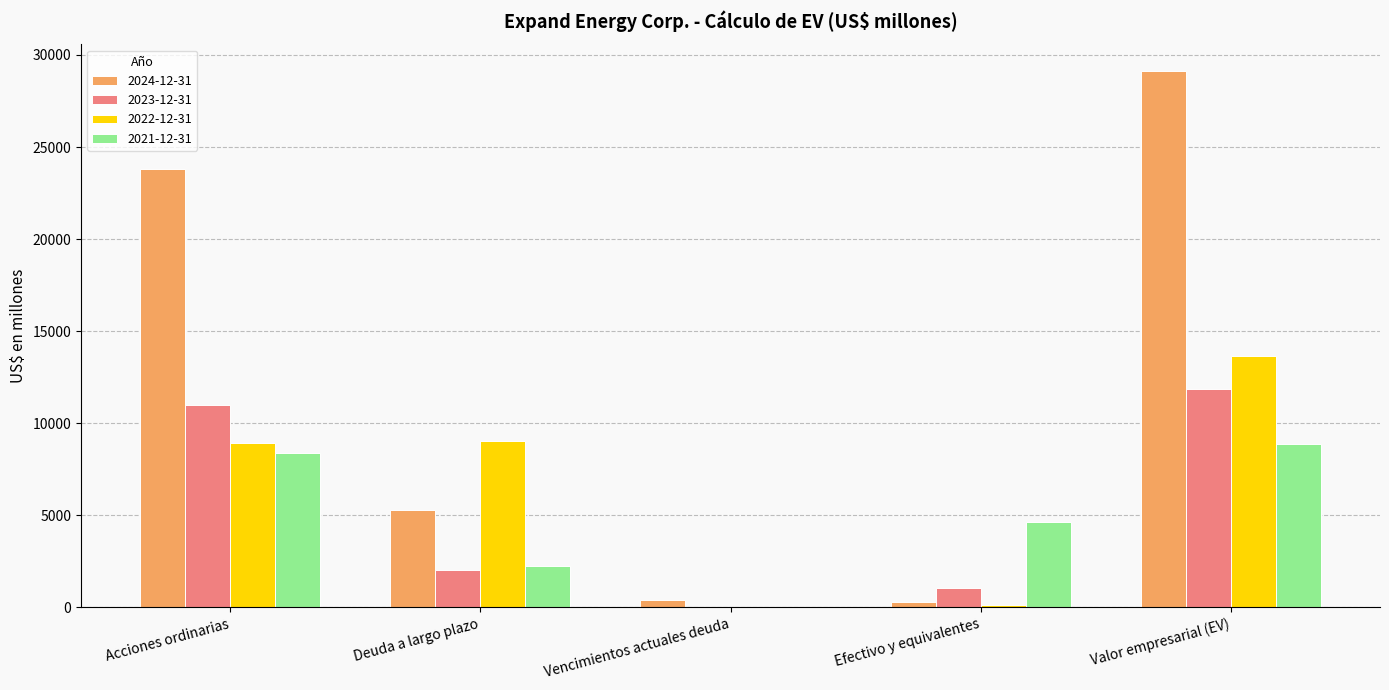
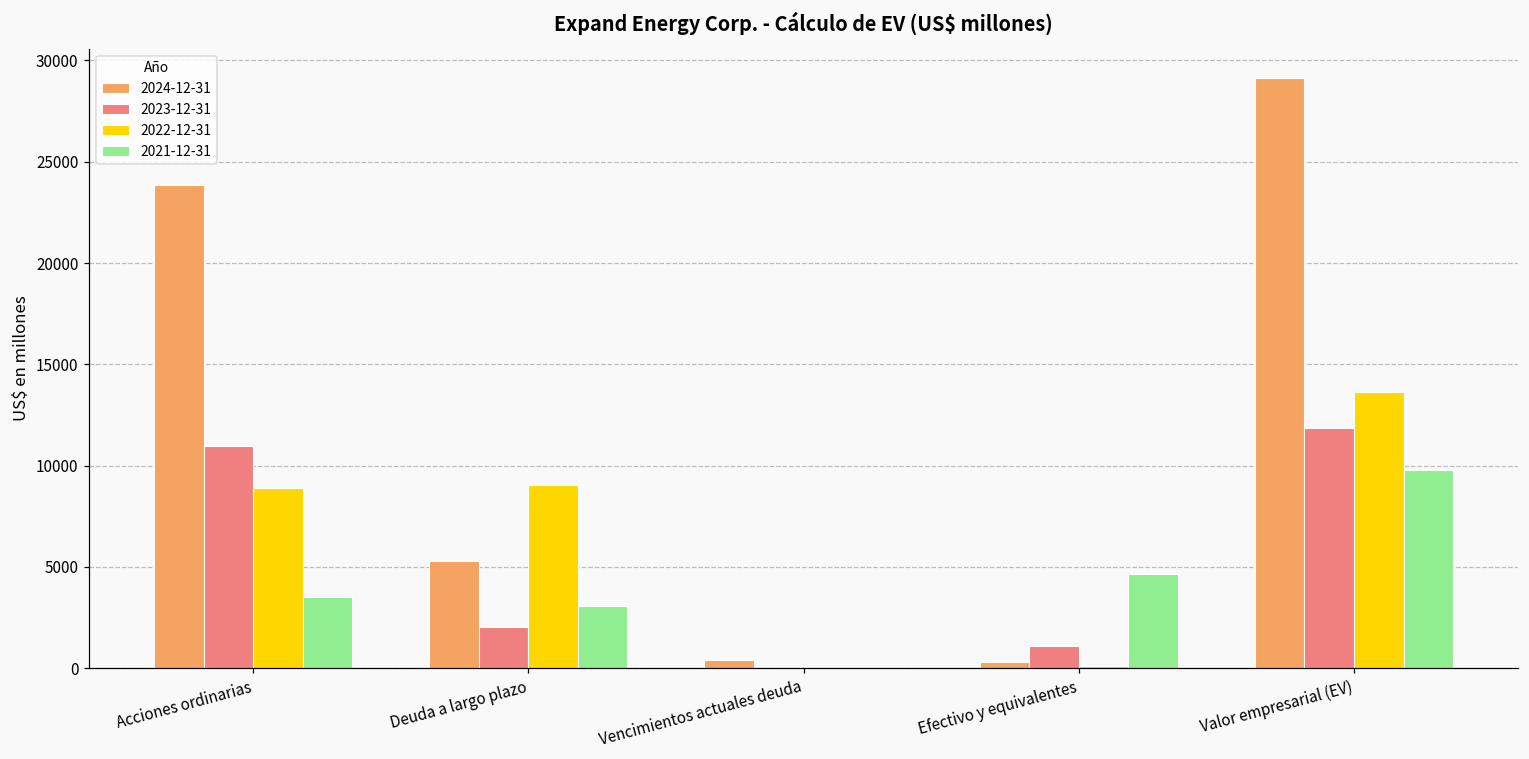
2021-12-31, Acciones ordinarias: 8400 -> 3500
2021-12-31, Deuda a largo plazo: 2300 -> 3100
2021-12-31, Valor empresarial (EV): 8900 -> 9800
